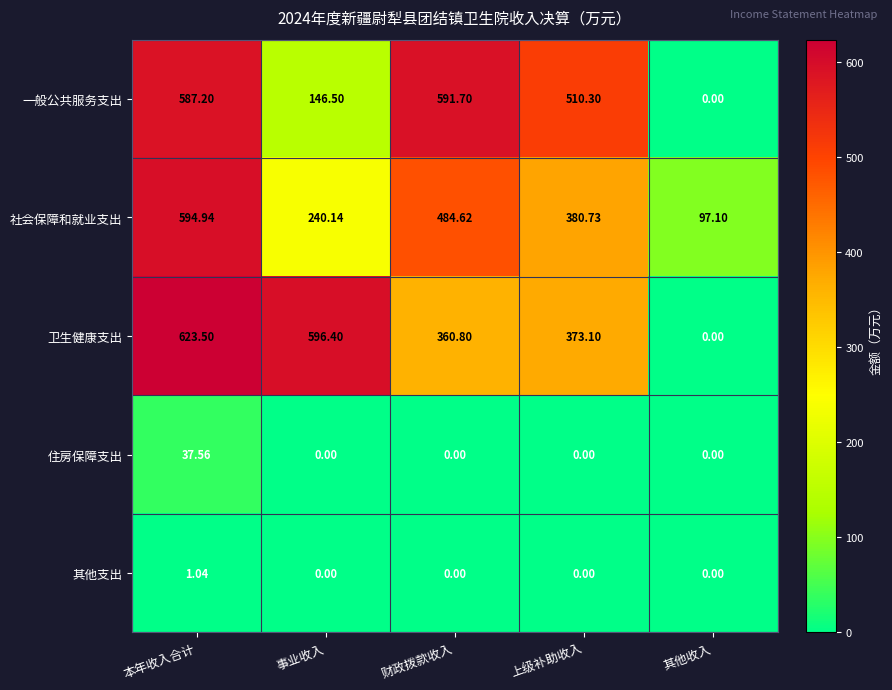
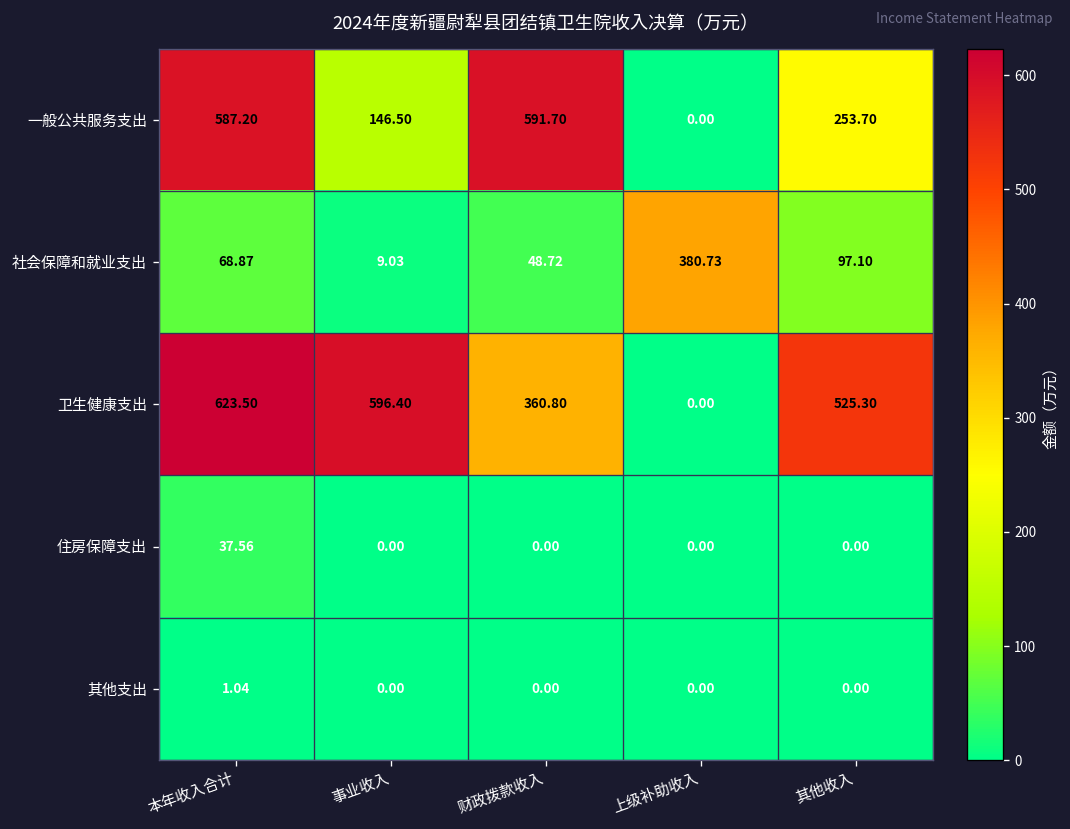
一般公共服务支出, 上级补助收入: 510.30 -> 0.00
一般公共服务支出, 其他收入: 0.00 -> 253.70
社会保障和就业支出, 本年收入合计: 594.94 -> 68.87
社会保障和就业支出, 事业收入: 240.14 -> 9.03
社会保障和就业支出, 财政拨款收入: 484.62 -> 48.72
卫生健康支出, 上级补助收入: 373.10 -> 0.00
卫生健康支出, 其他收入: 0.00 -> 525.30
